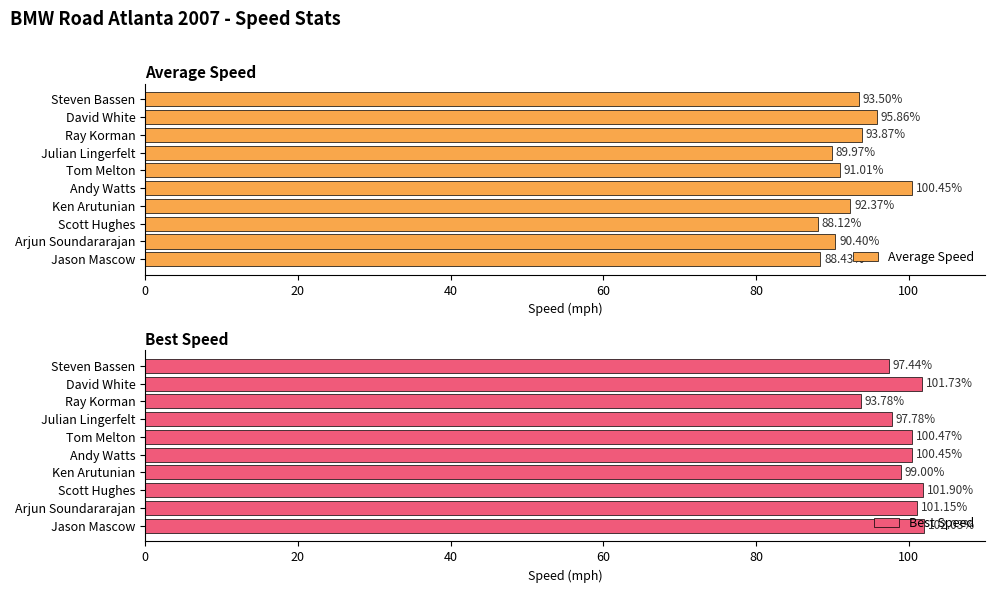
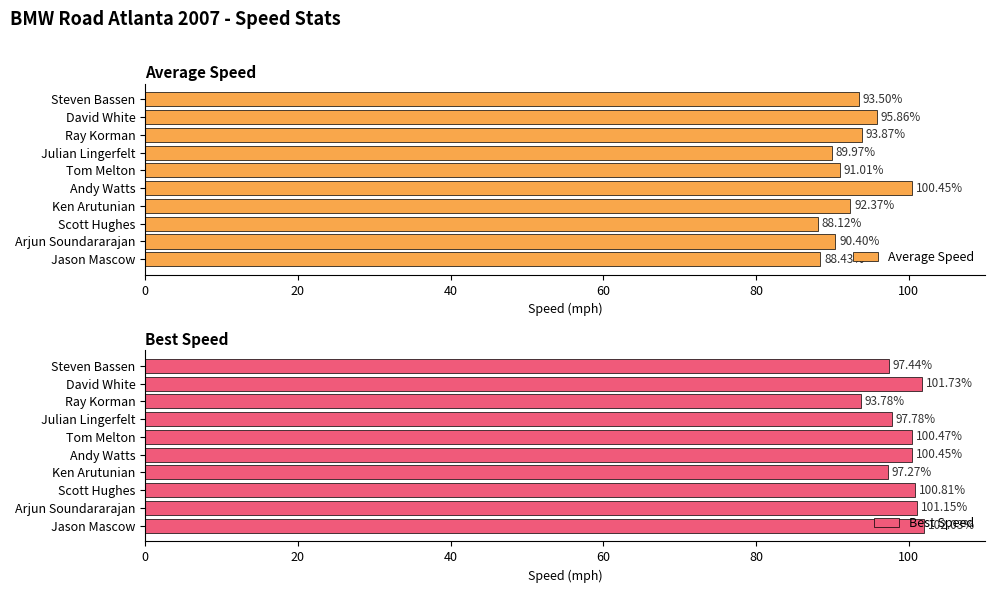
Best Speed, Ken Arutunian: 99.00% -> 97.27%
Best Speed, Scott Hughes: 101.90% -> 100.81%
